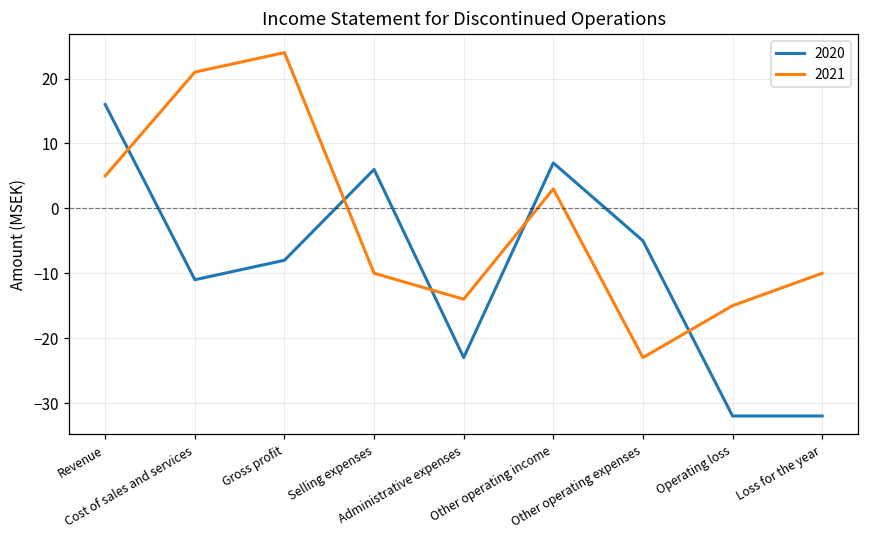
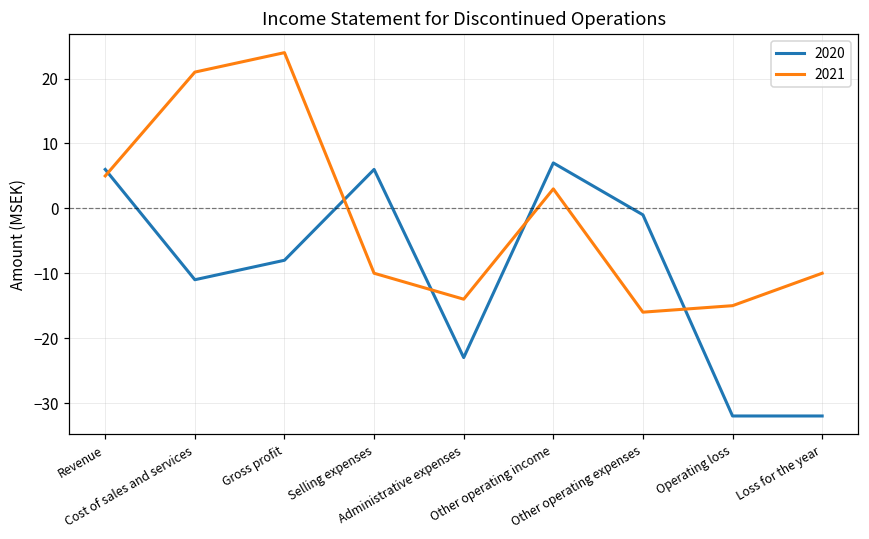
2020, Revenue: 16 -> 6
2020, Other operating expenses: -5 -> -1
2021, Other operating expenses: -23 -> -16
